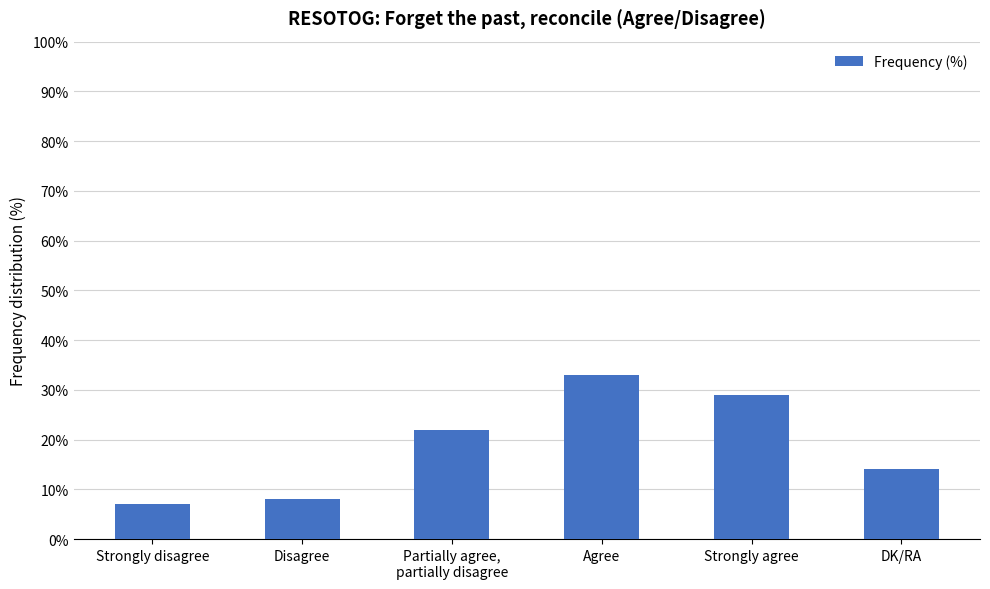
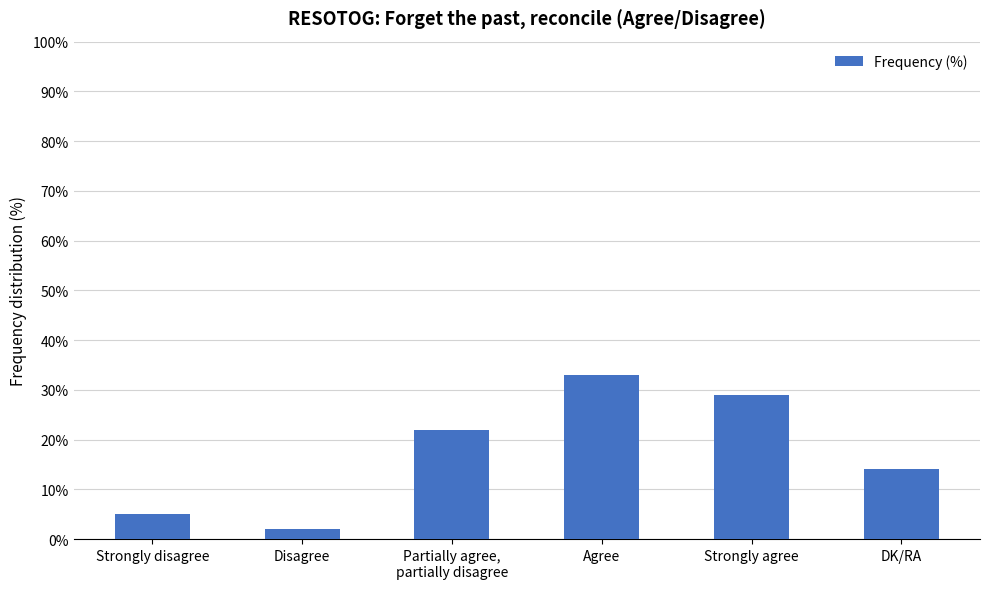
Strongly disagree: 7% -> 5%
Disagree: 8% -> 2%
